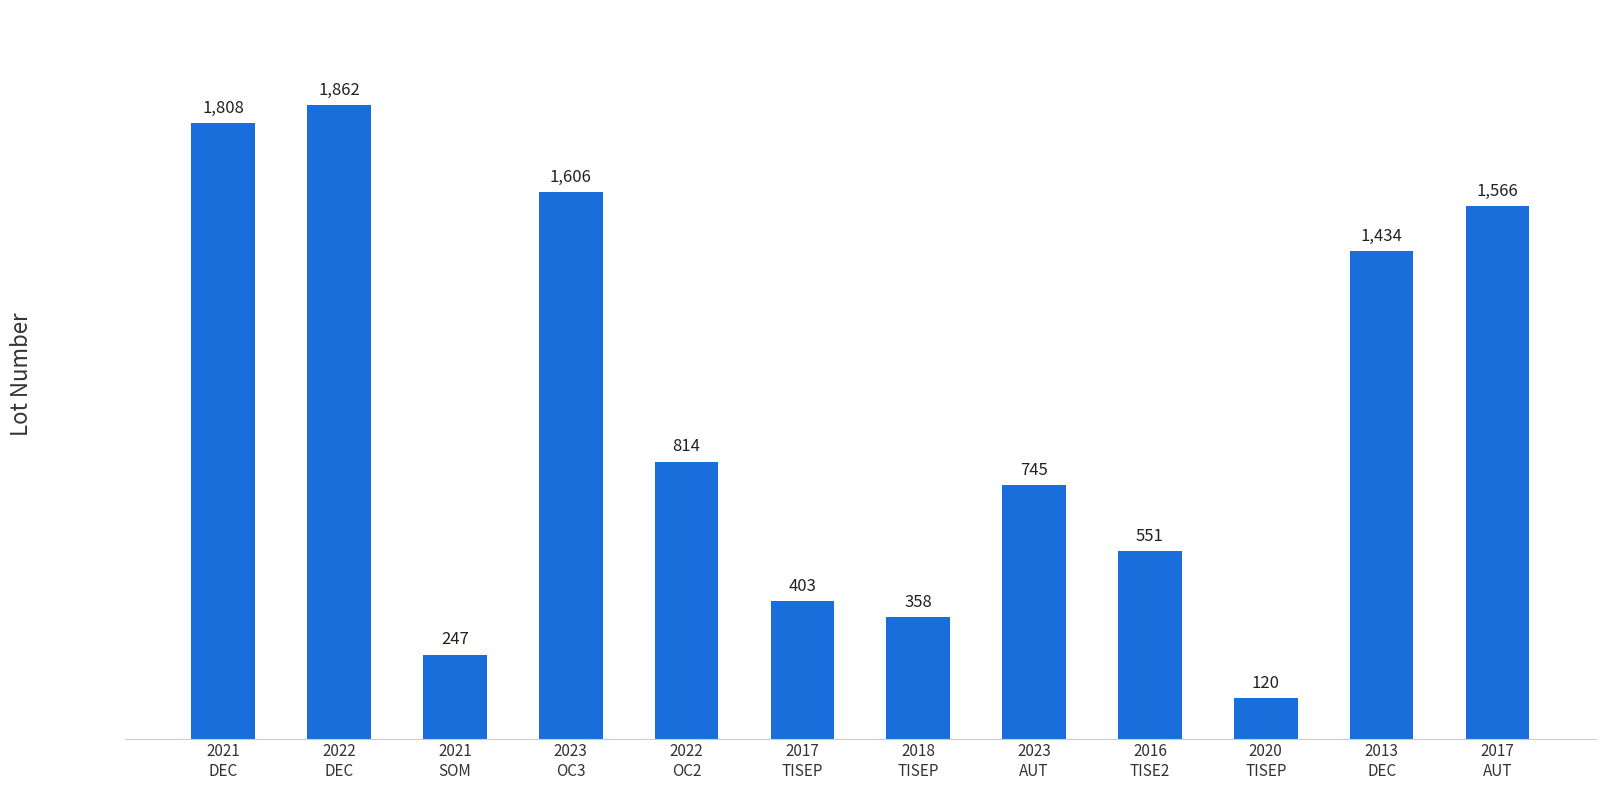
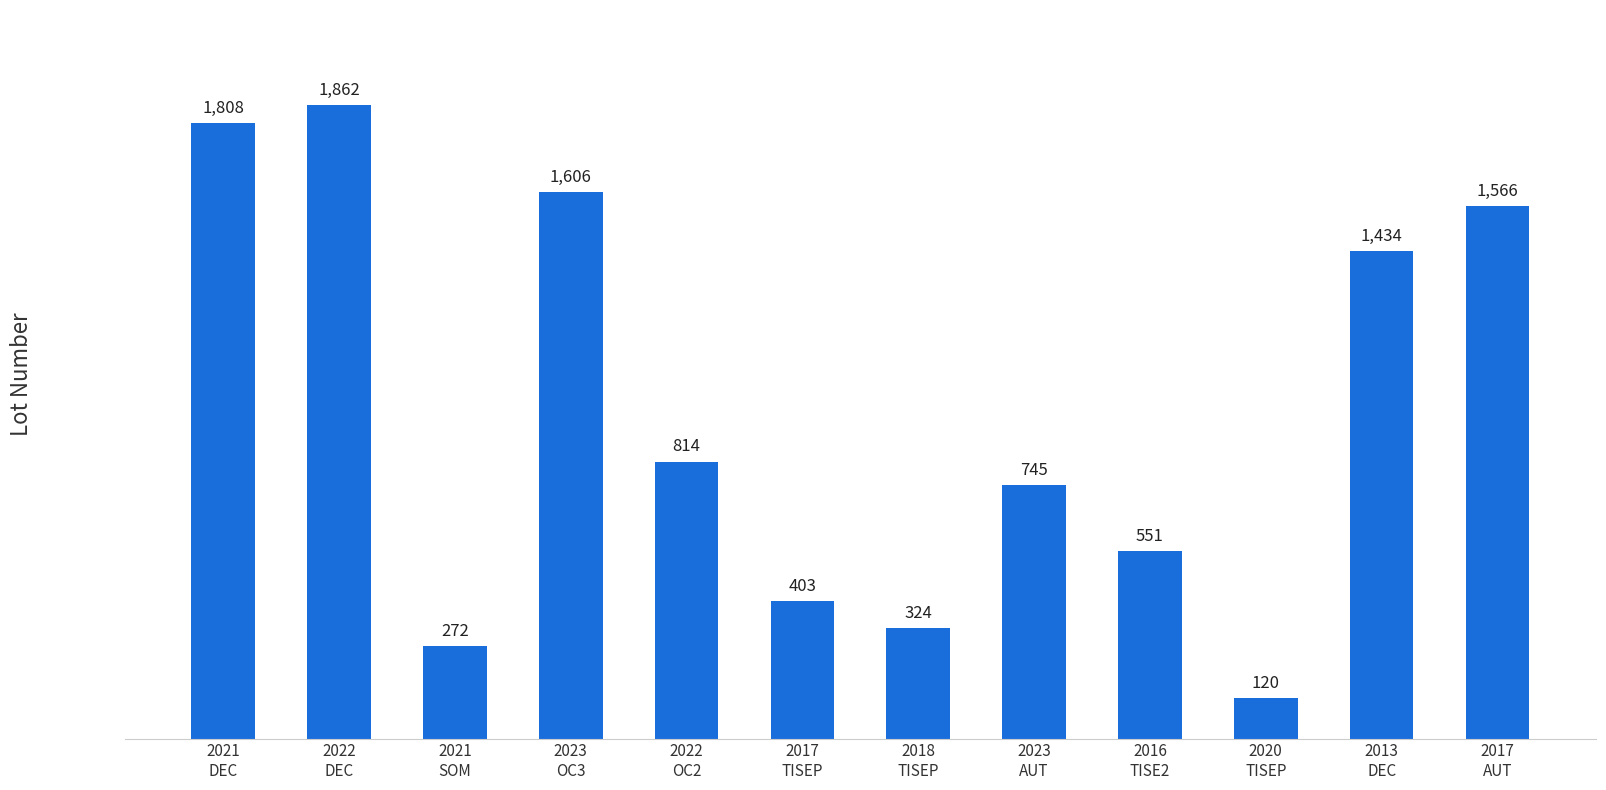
2021 SOM: 247 -> 272
2018 TISEP: 358 -> 324
